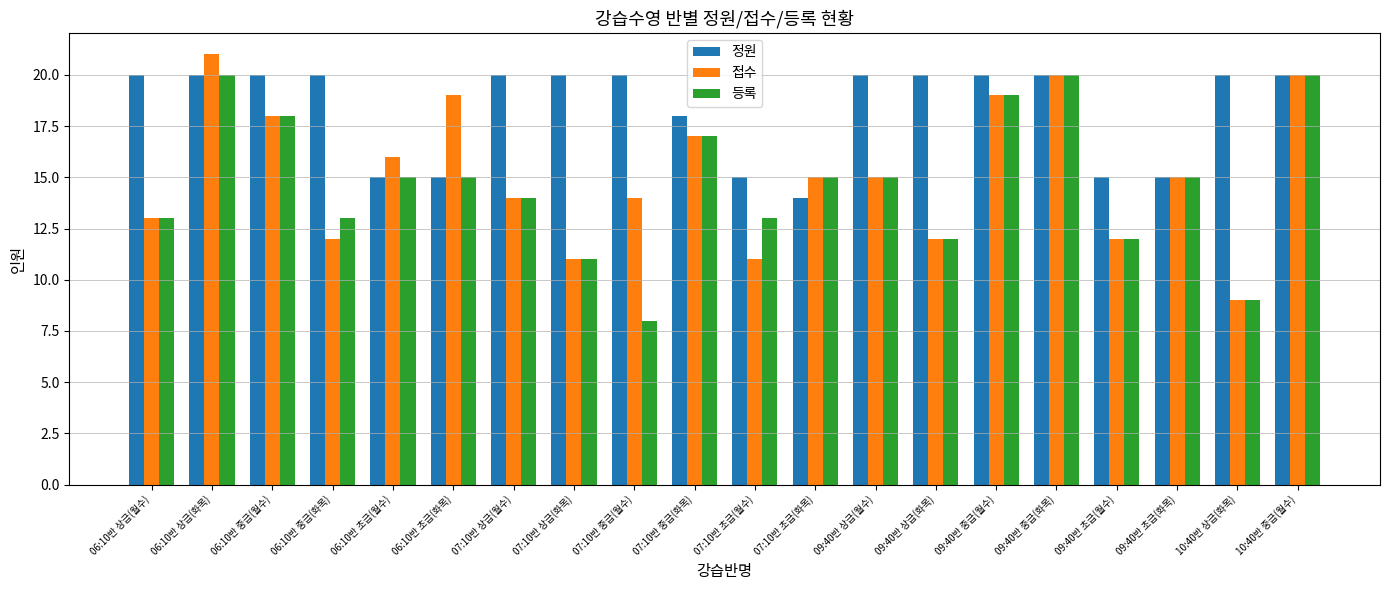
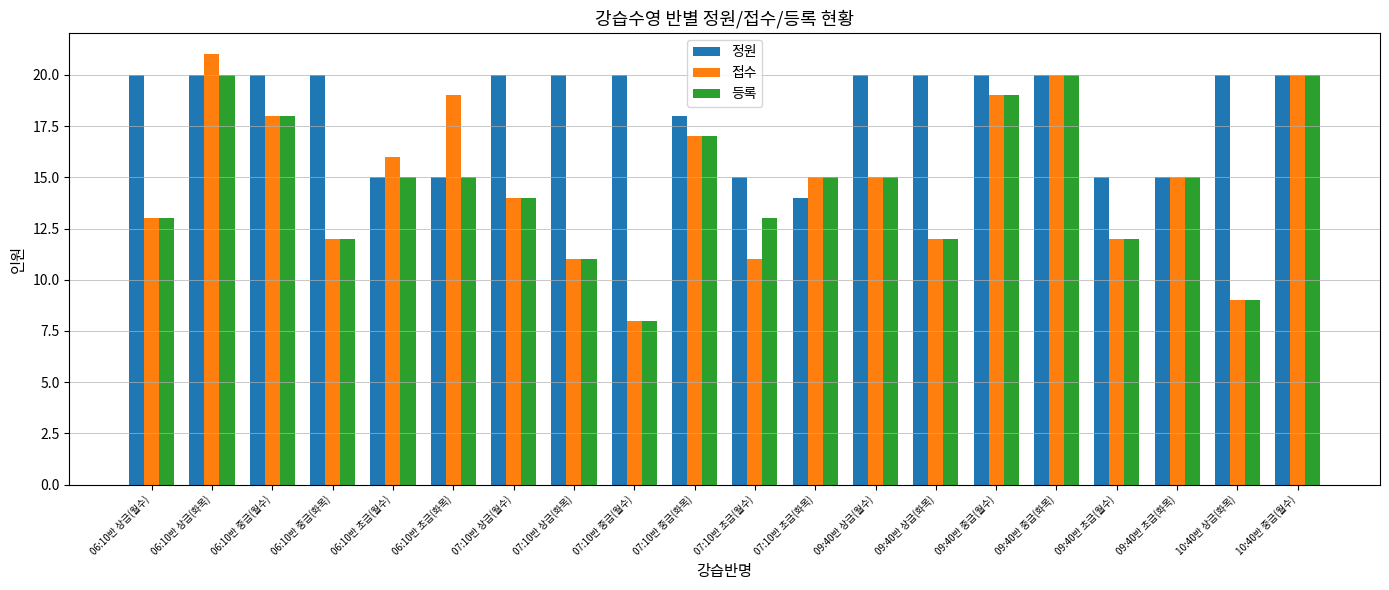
등록, 06:10반 중급(화목): 13 -> 12
접수, 07:10반 중급(월수): 14 -> 8
